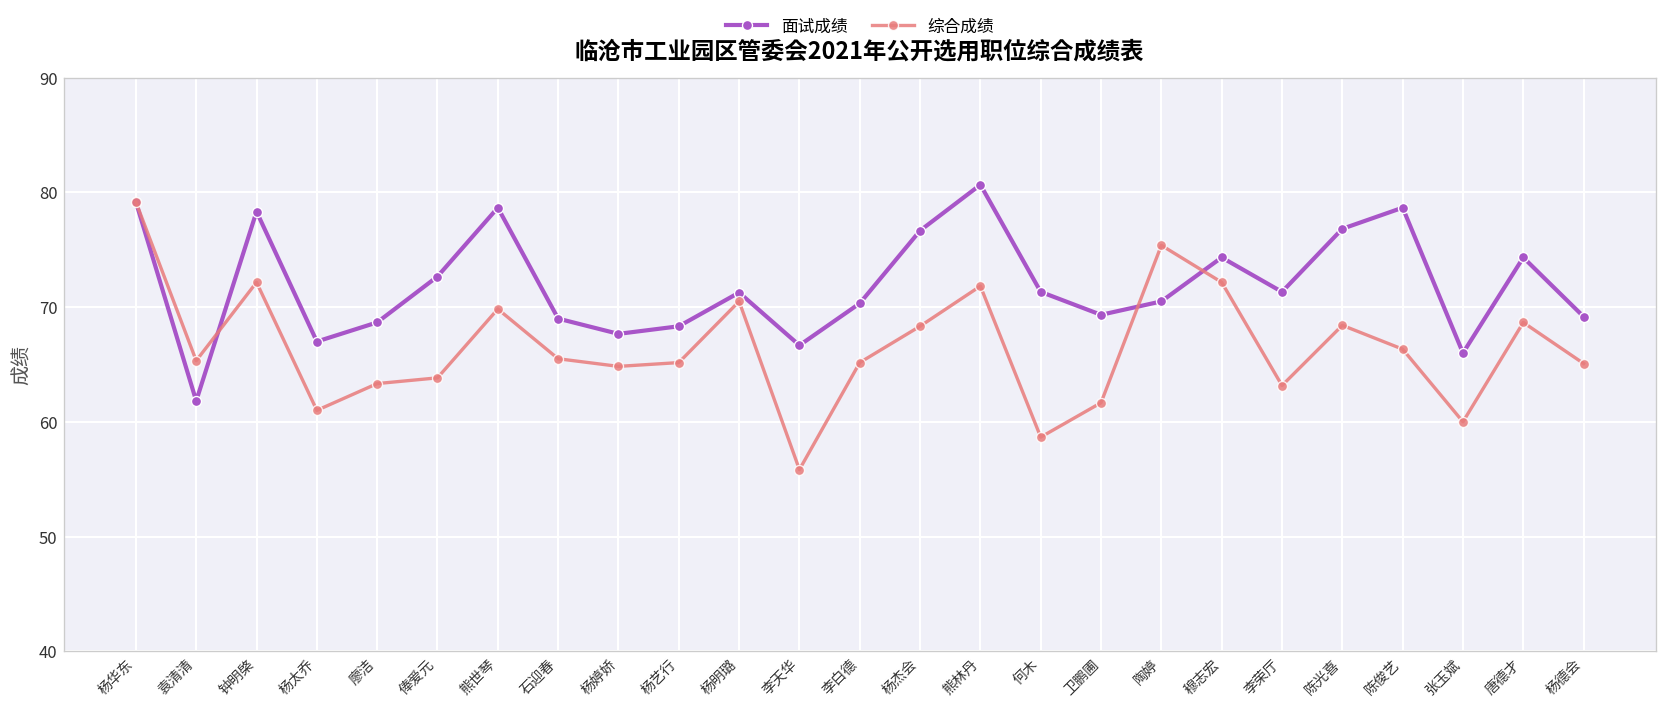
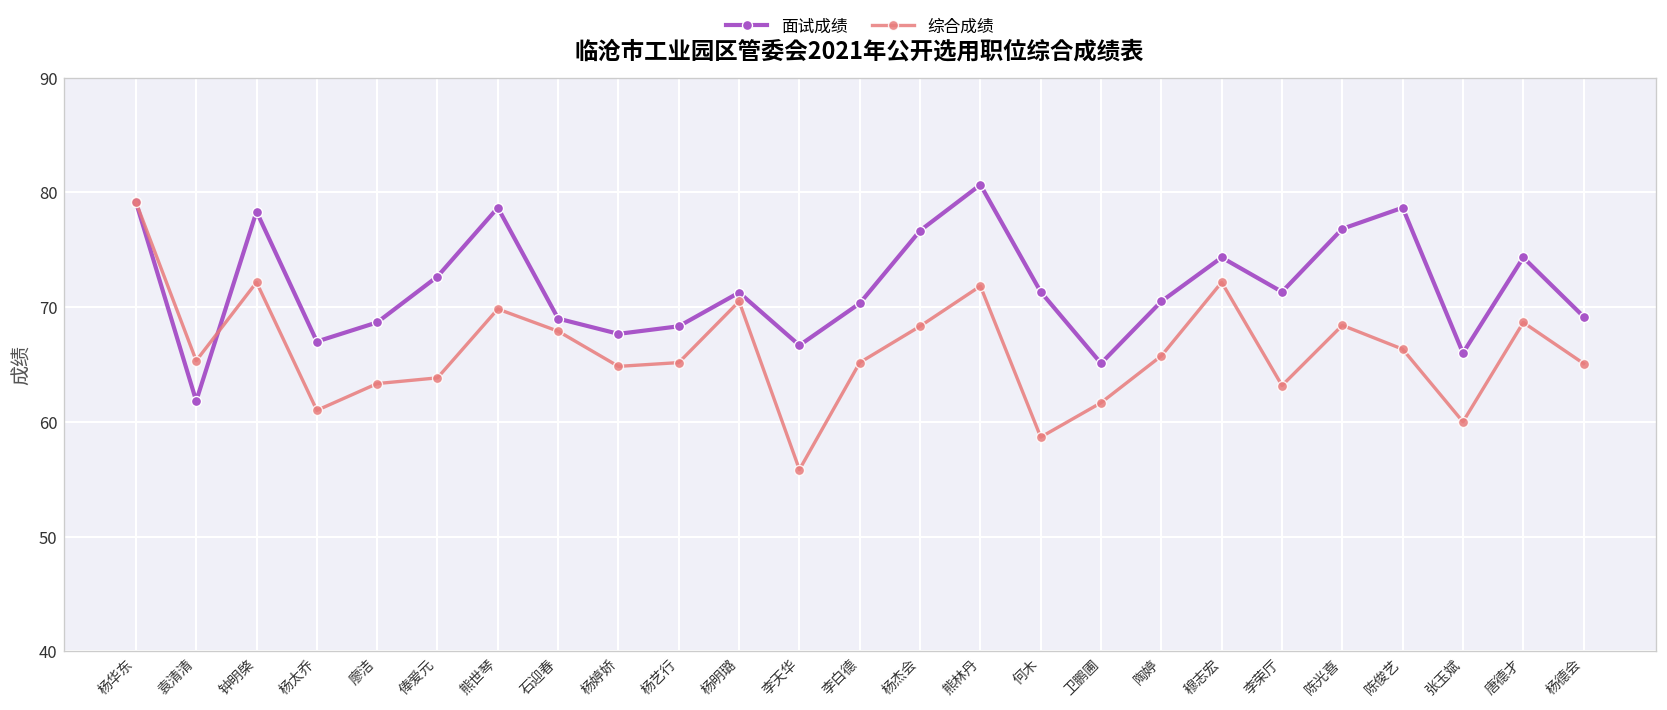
综合成绩, 石迎春: 66 -> 68
面试成绩, 卫鹏圃: 69 -> 65
综合成绩, 陶婷: 75 -> 66
